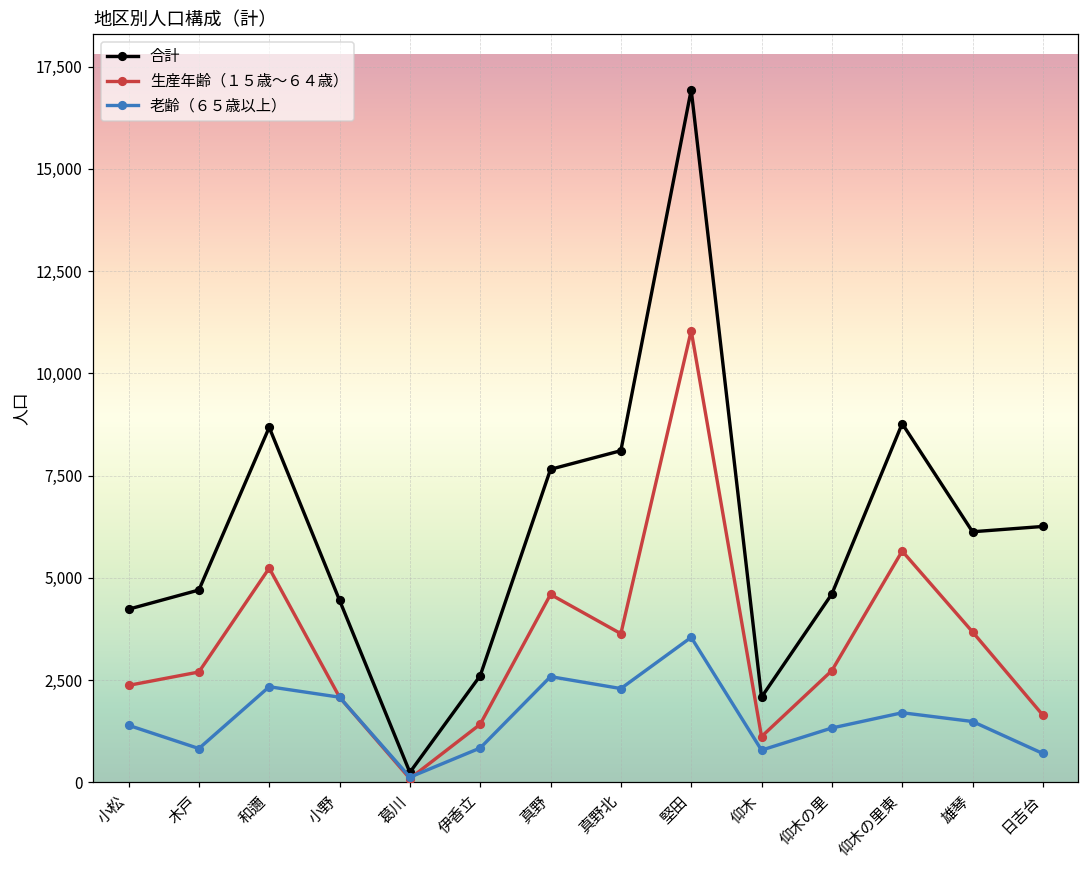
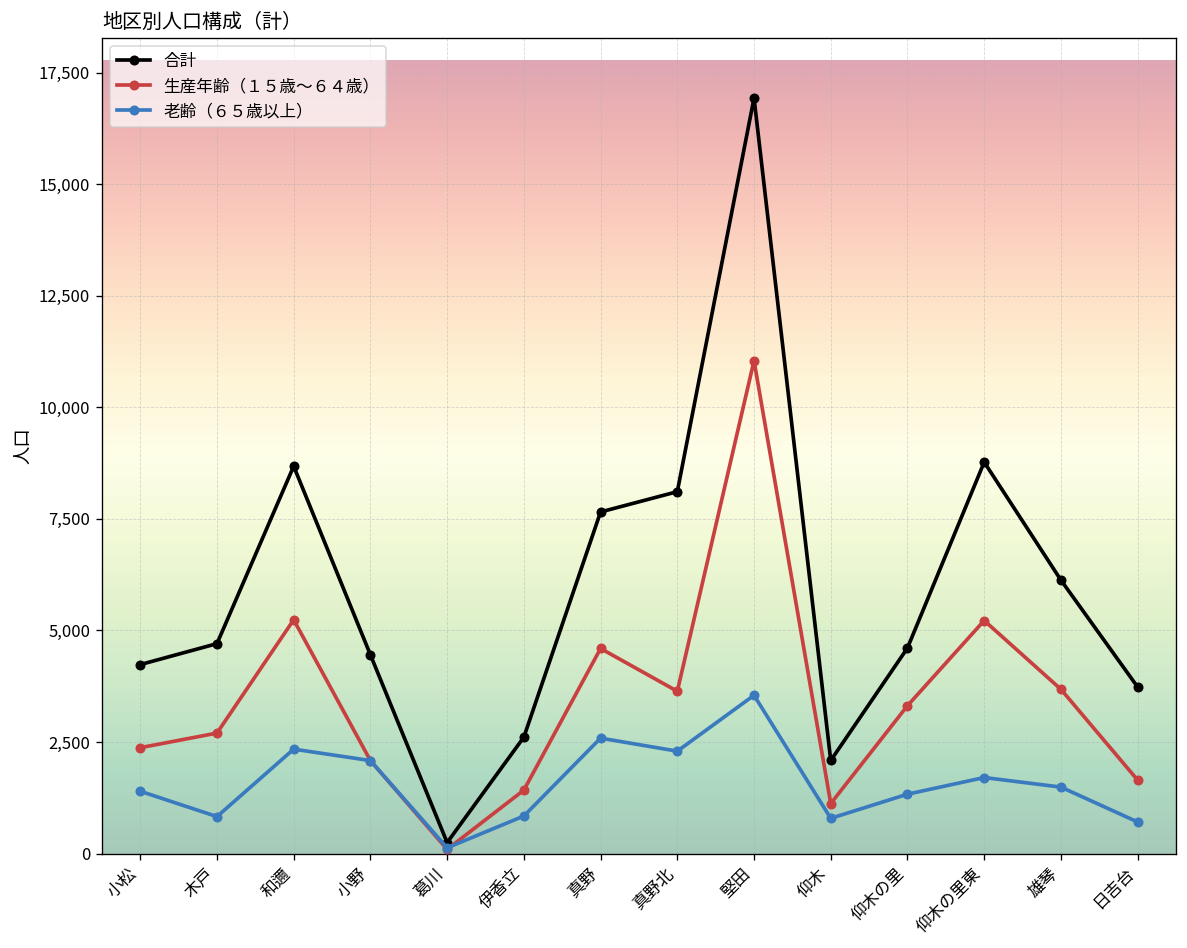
生産年齢（１５歳～６４歳）, 仰木の里: 2,700 -> 3,300
生産年齢（１５歳～６４歳）, 仰木の里東: 5,700 -> 5,200
合計, 日吉台: 6,300 -> 3,700
